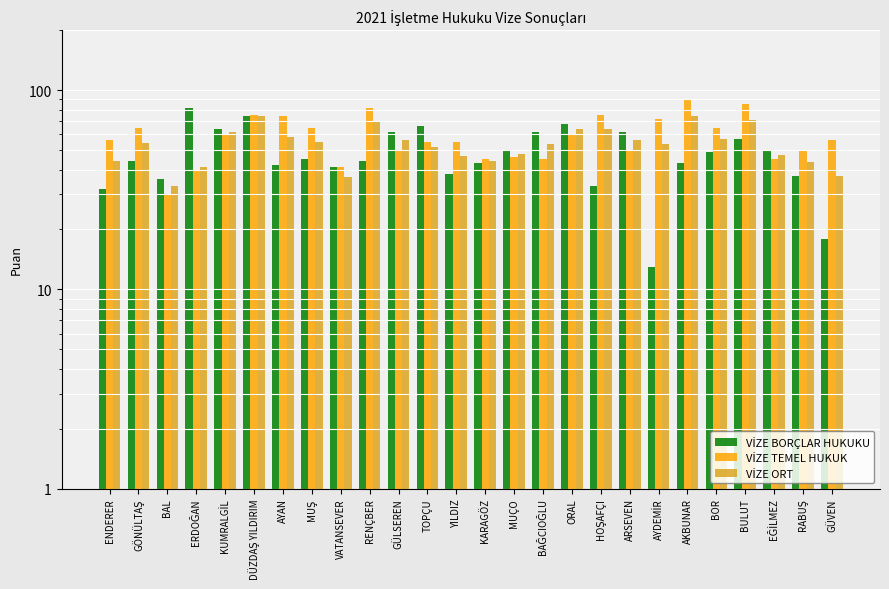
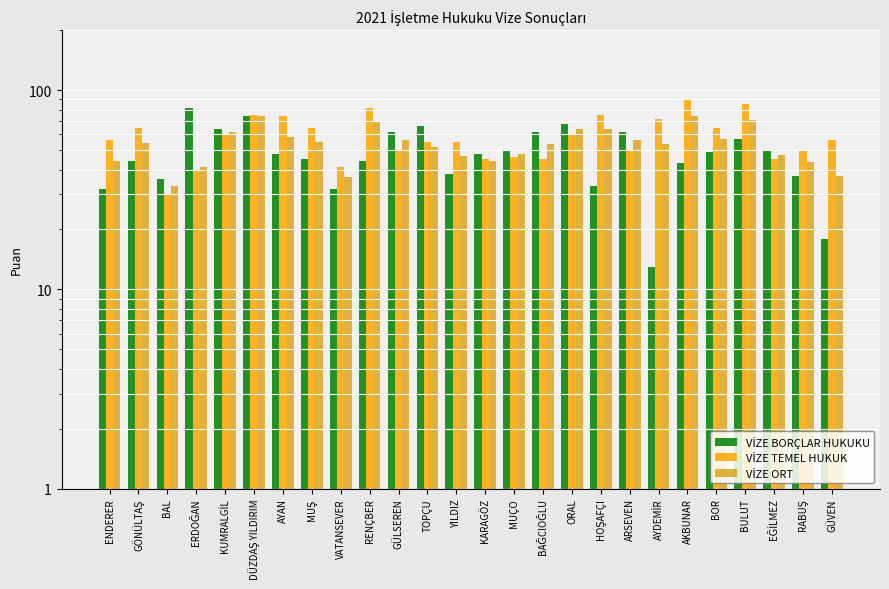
VİZE BORÇLAR HUKUKU, AYAN: 42 -> 48
VİZE BORÇLAR HUKUKU, VATANSEVER: 41 -> 32
VİZE BORÇLAR HUKUKU, KARAGÖZ: 43 -> 48
